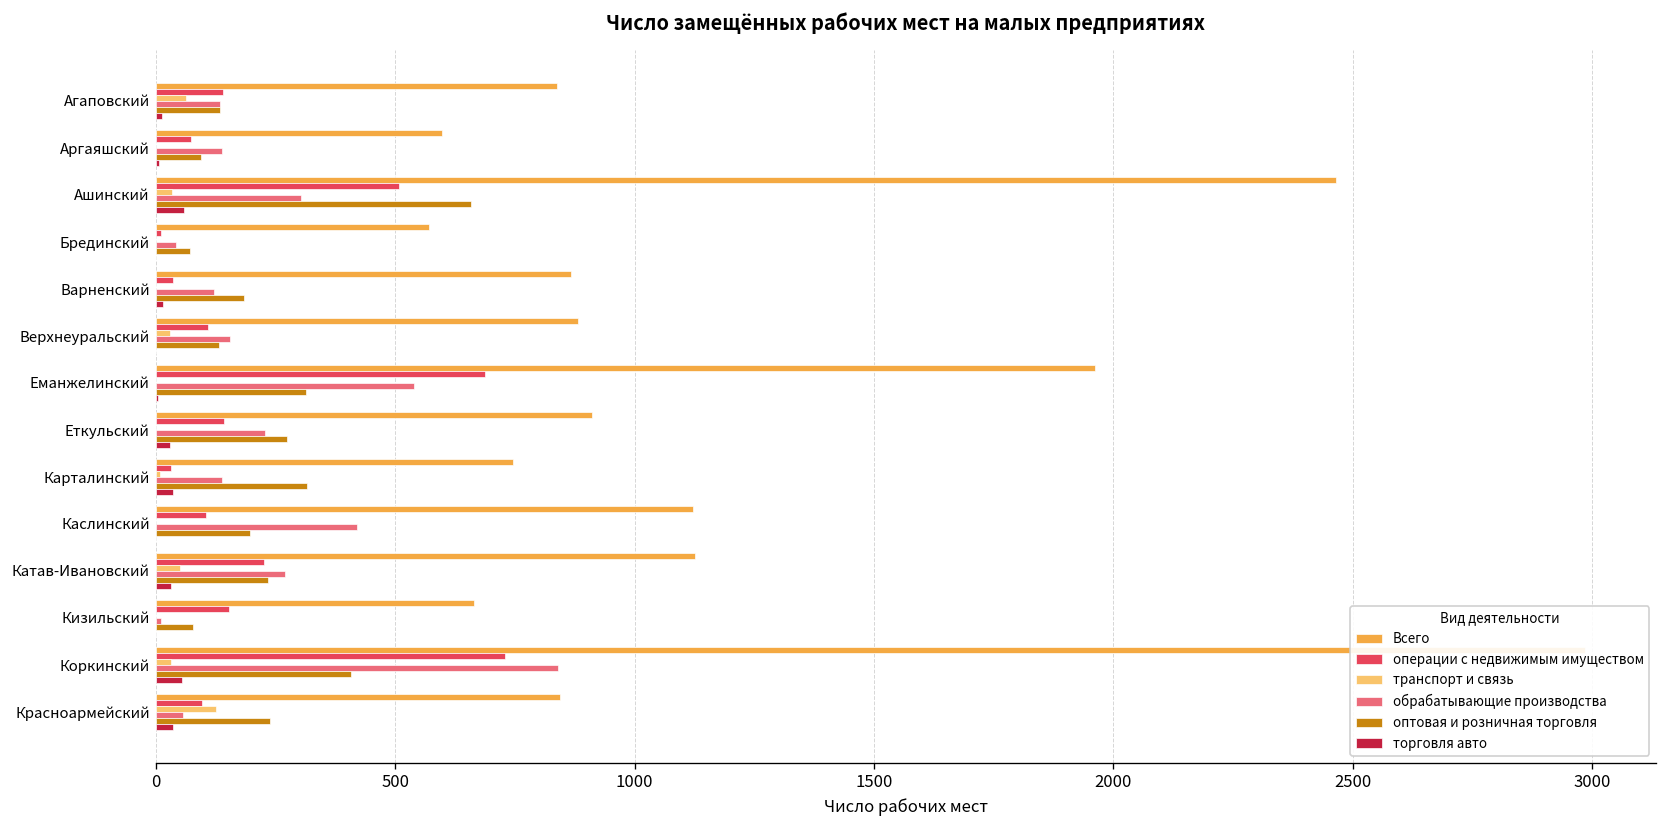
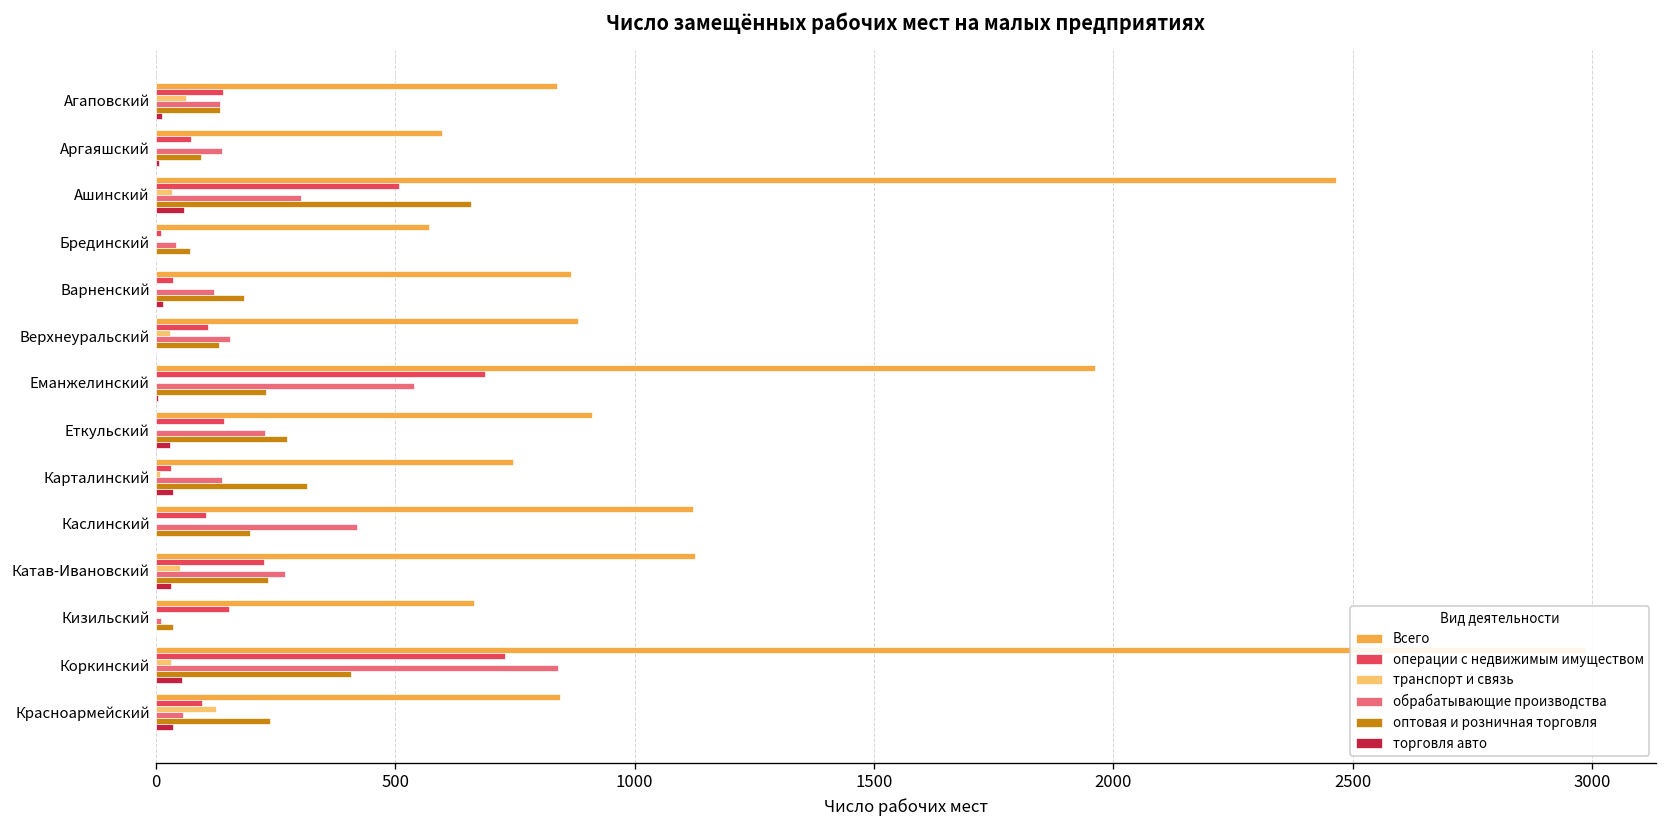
оптовая и розничная торговля, Еманжелинский: 310 -> 230
оптовая и розничная торговля, Кизильский: 80 -> 40
